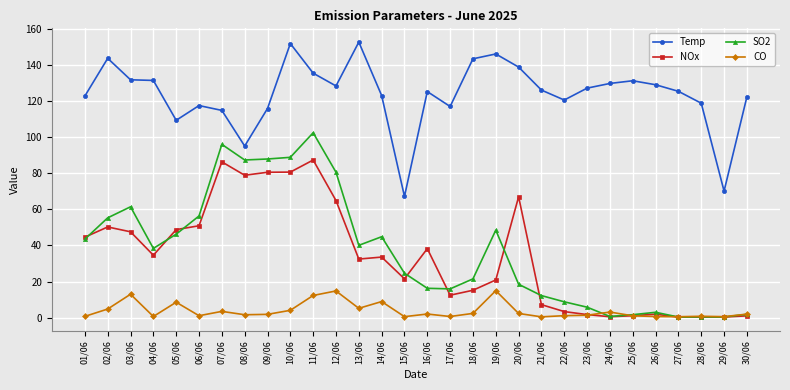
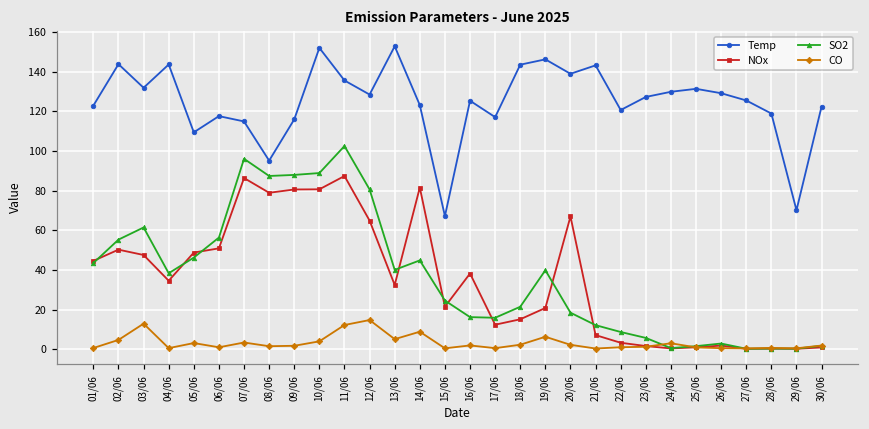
Temp, 04/06: 131 -> 144
CO, 05/06: 9 -> 3
NOx, 14/06: 34 -> 82
SO2, 19/06: 48 -> 40
CO, 19/06: 15 -> 6
Temp, 21/06: 126 -> 143
